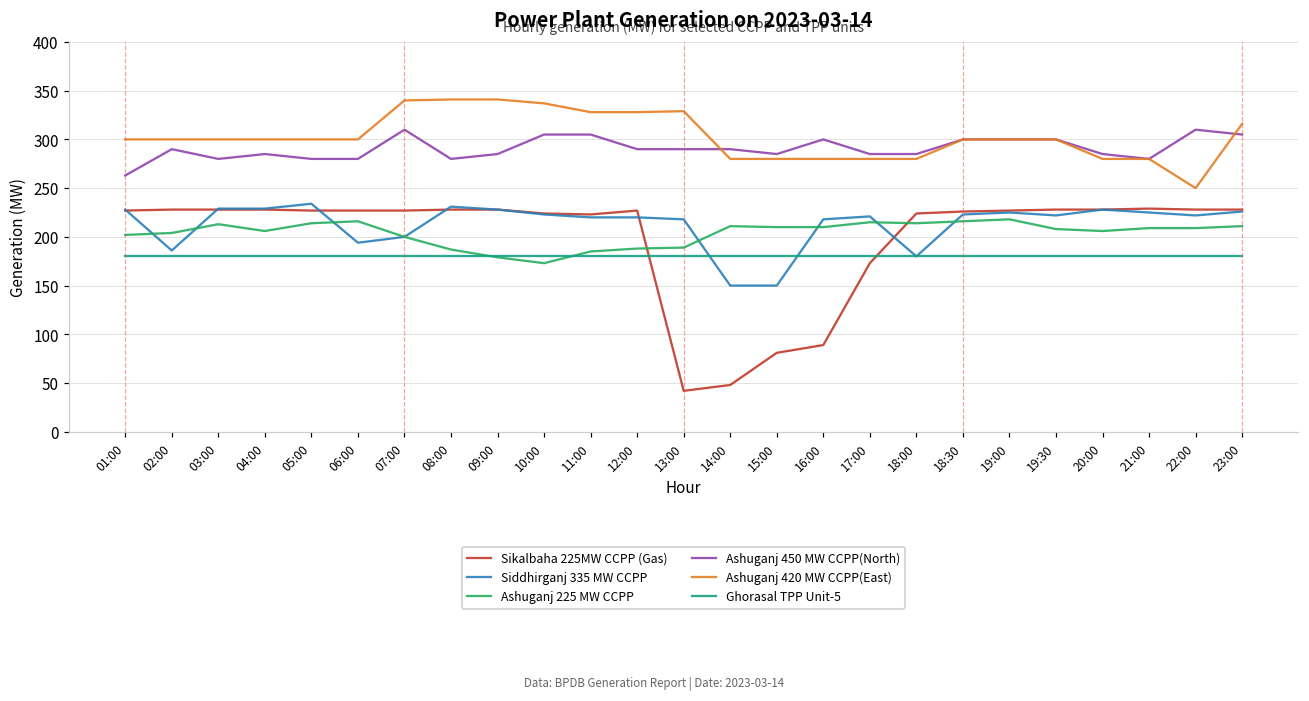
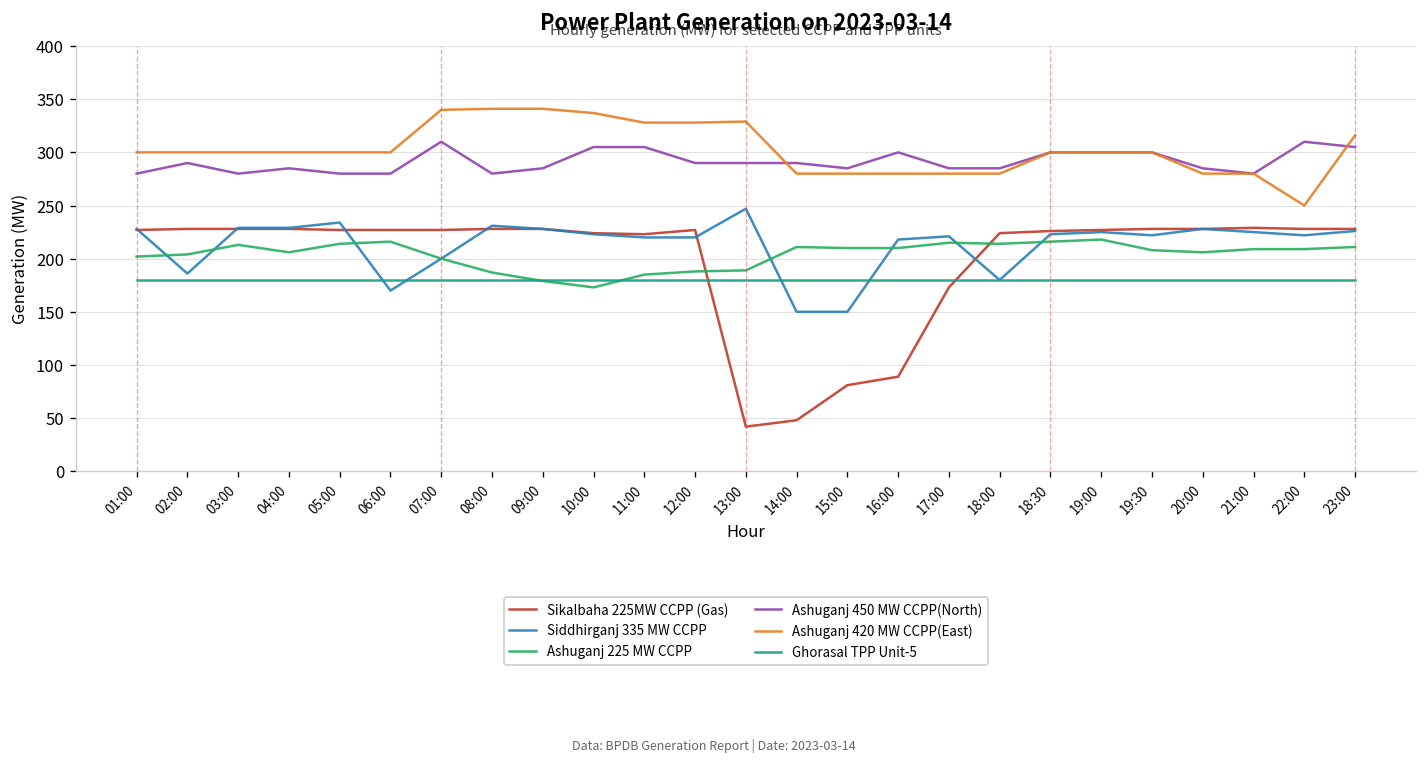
Ashuganj 450 MW CCPP(North), 01:00: 260 -> 280
Siddhirganj 335 MW CCPP, 06:00: 190 -> 170
Siddhirganj 335 MW CCPP, 13:00: 220 -> 250
